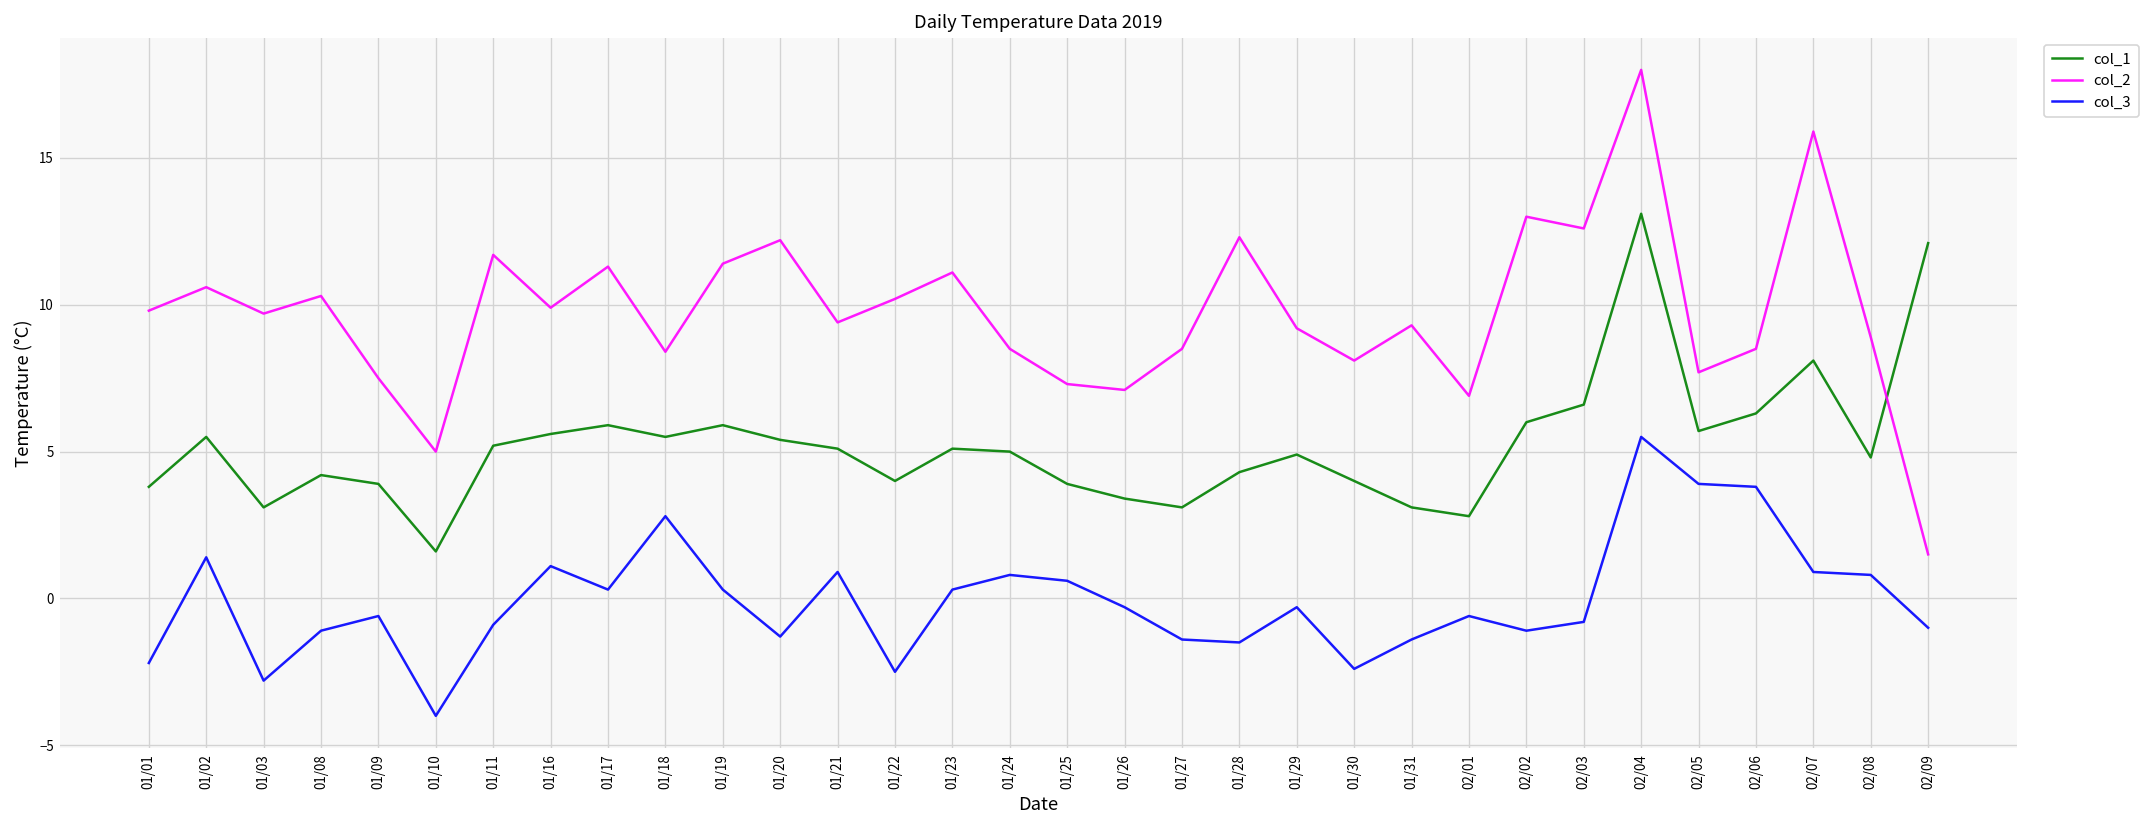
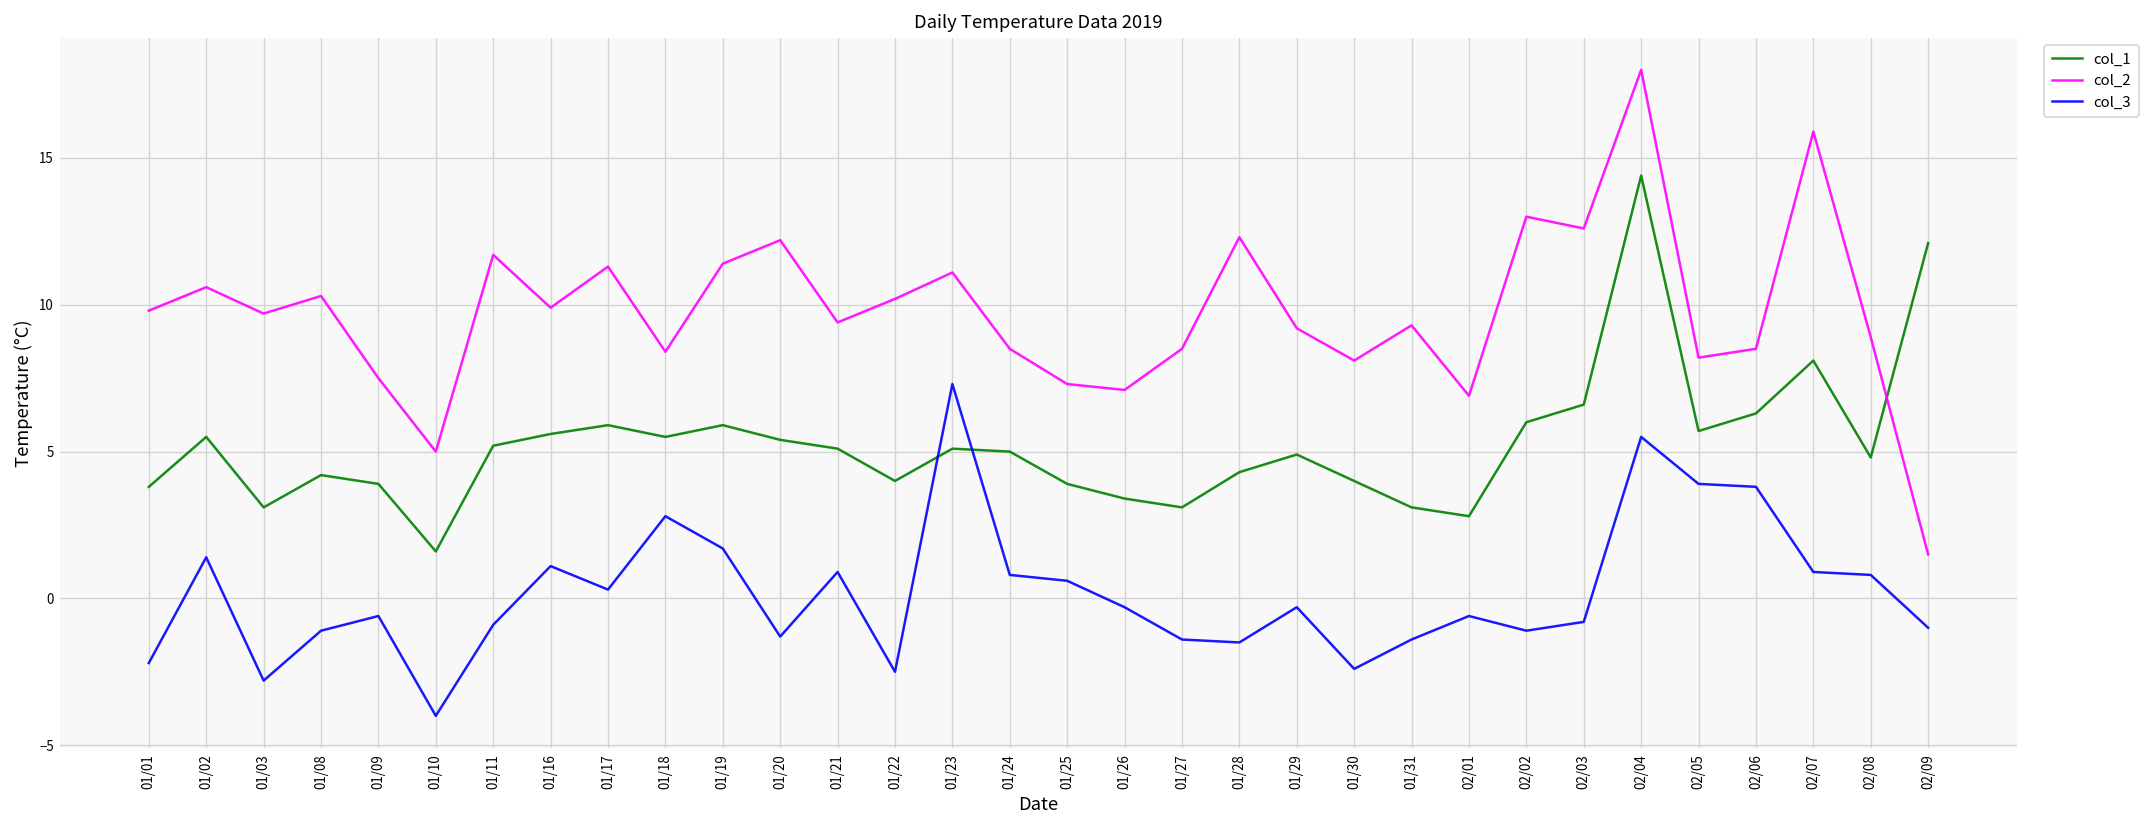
col_3, 01/19: 0.3 -> 1.7
col_3, 01/23: 0.3 -> 7.3
col_1, 02/04: 13.1 -> 14.4
col_2, 02/05: 7.7 -> 8.2
